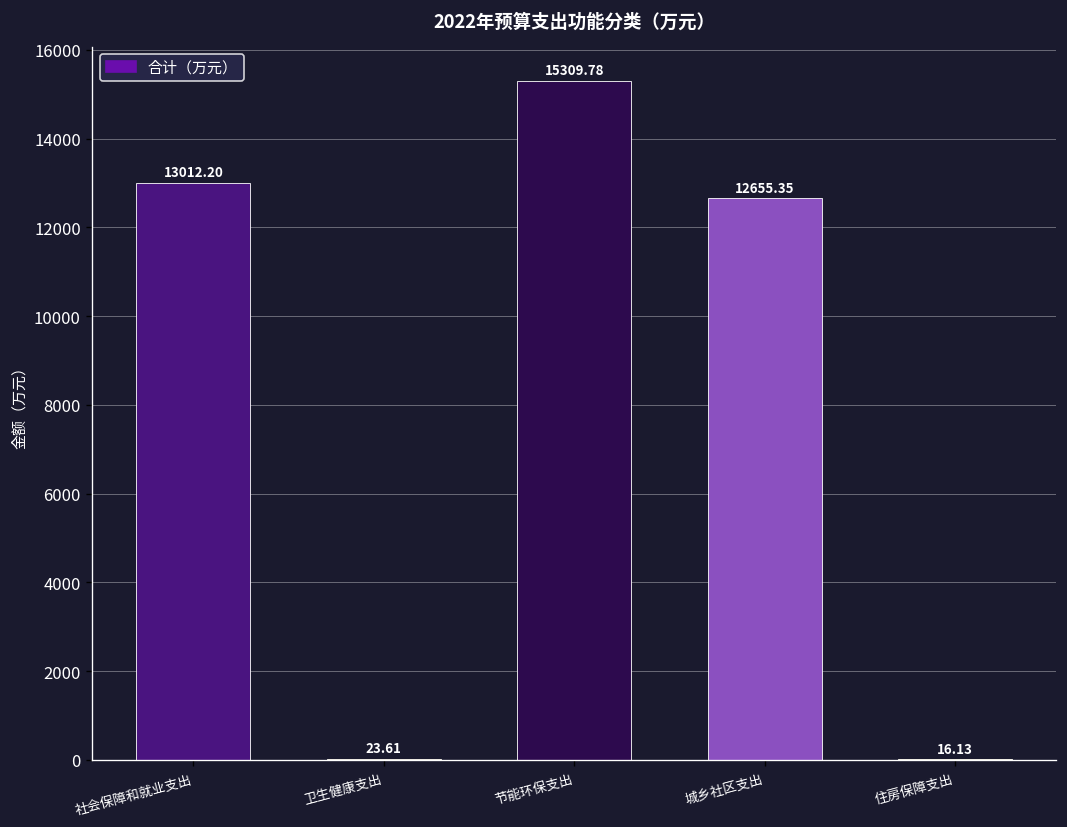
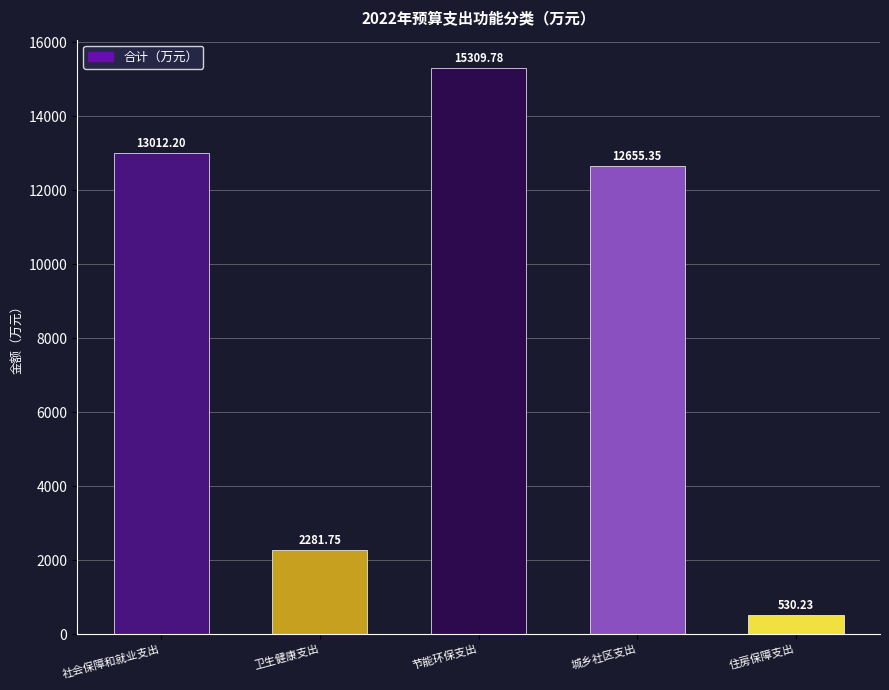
卫生健康支出: 23.61 -> 2281.75
住房保障支出: 16.13 -> 530.23
